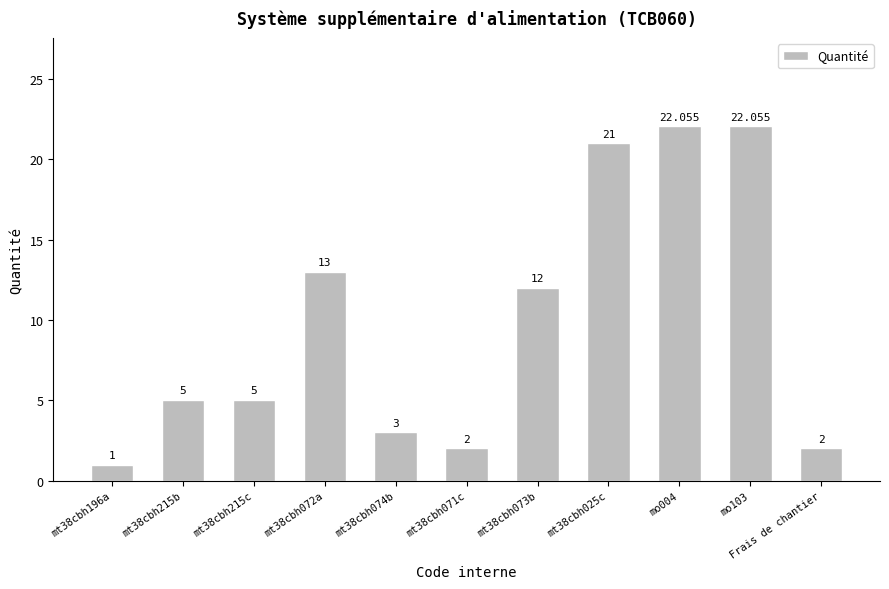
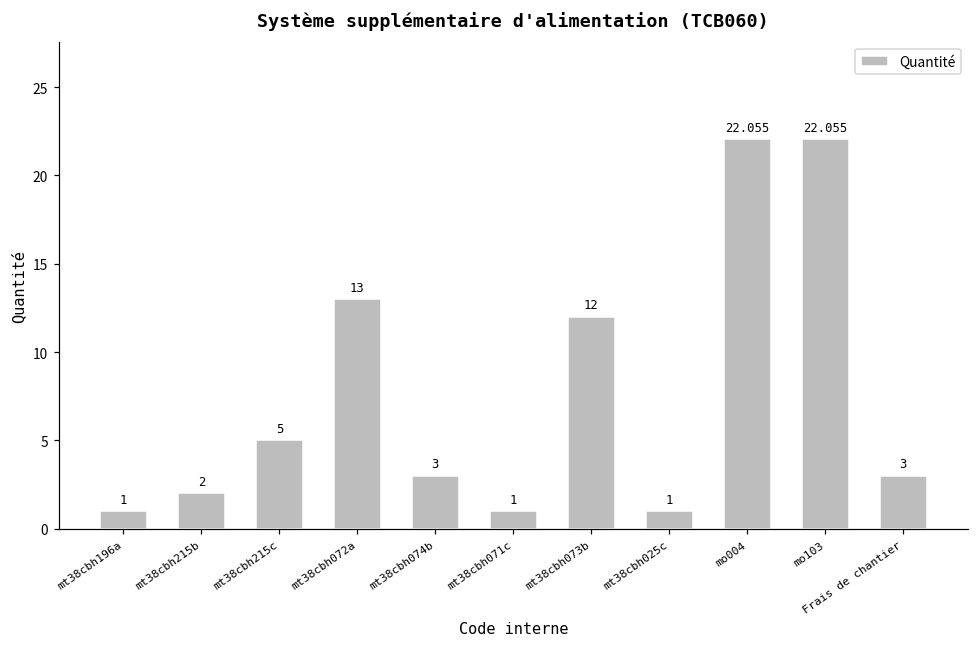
mt38cbh215b: 5 -> 2
mt38cbh071c: 2 -> 1
mt38cbh025c: 21 -> 1
Frais de chantier: 2 -> 3
